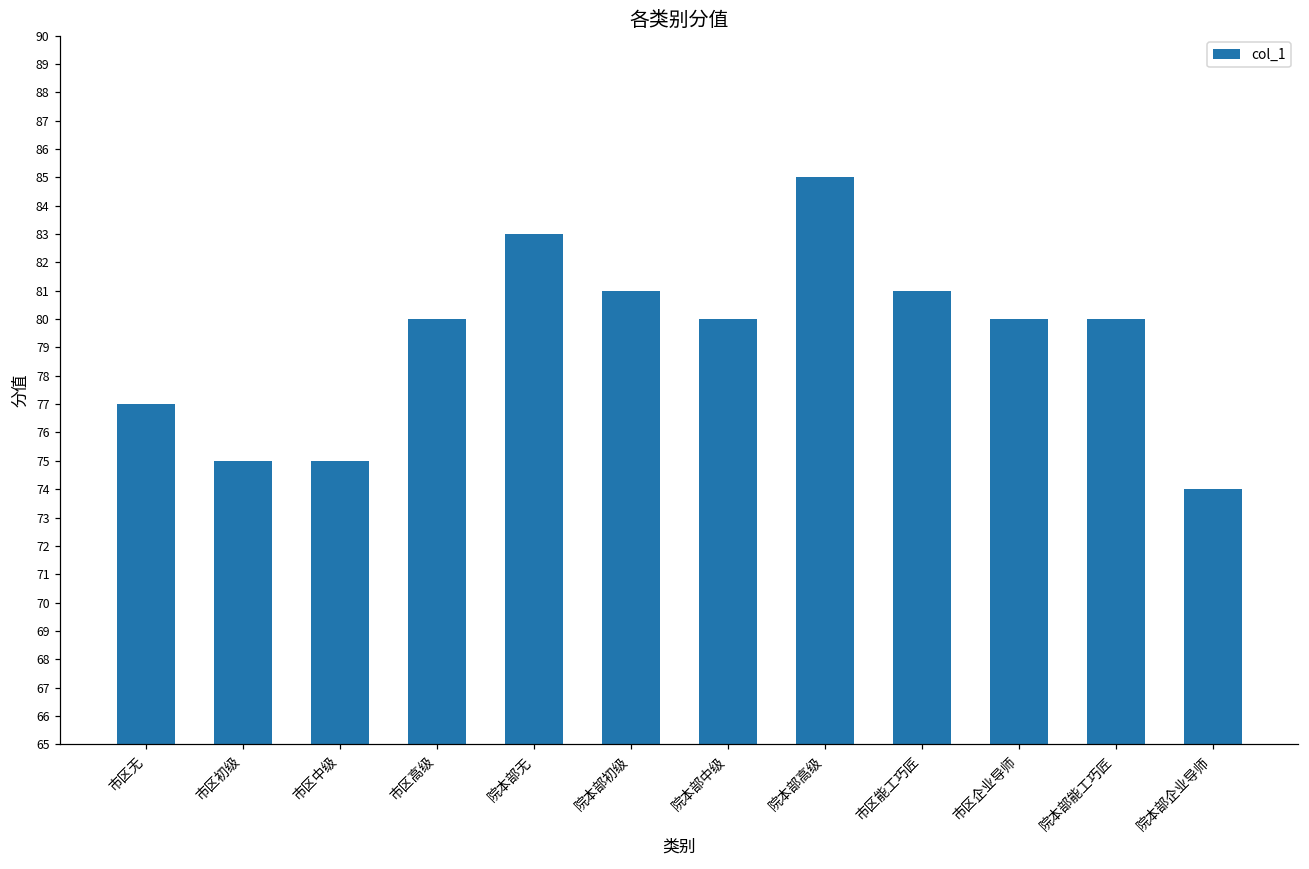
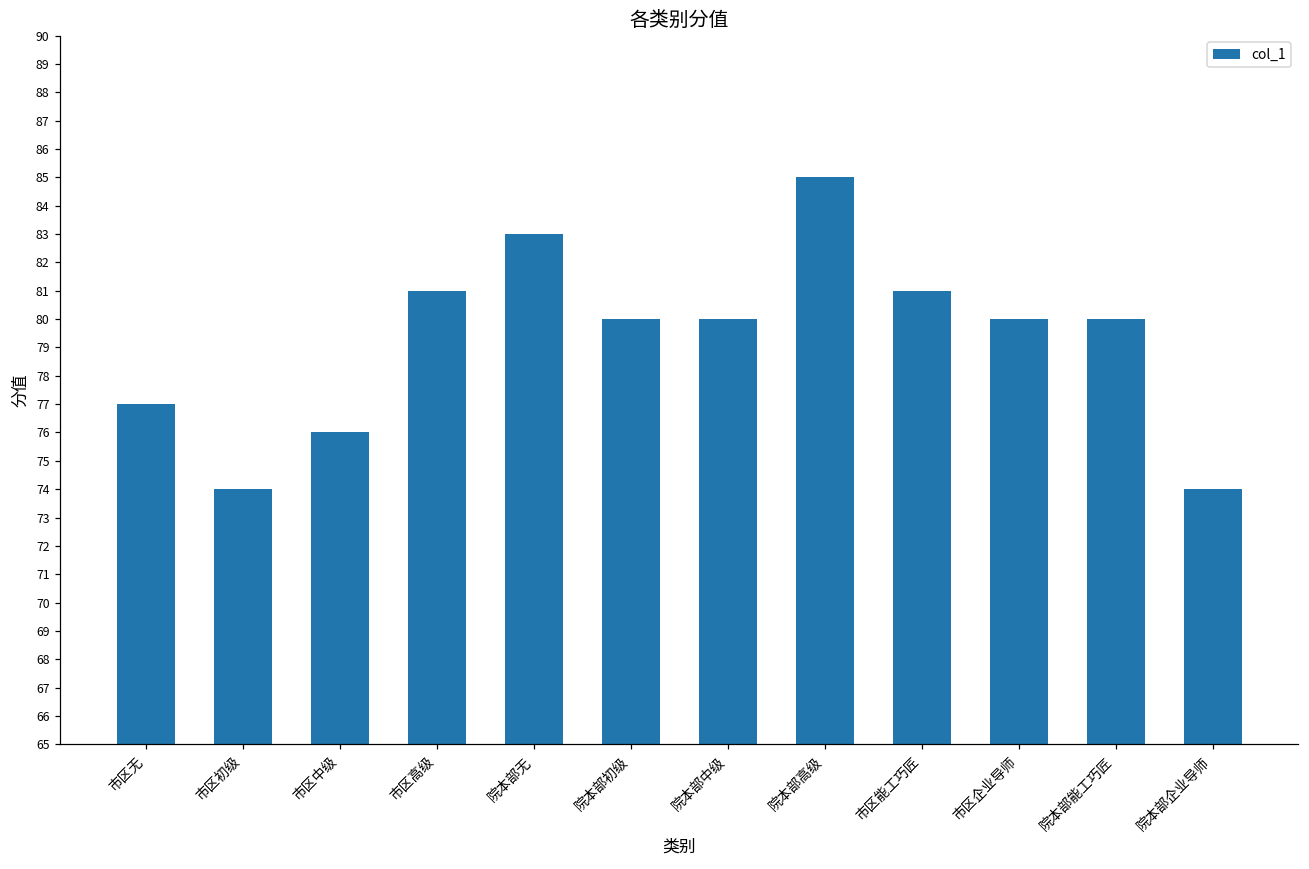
市区初级: 75 -> 74
市区中级: 75 -> 76
市区高级: 80 -> 81
院本部初级: 81 -> 80
